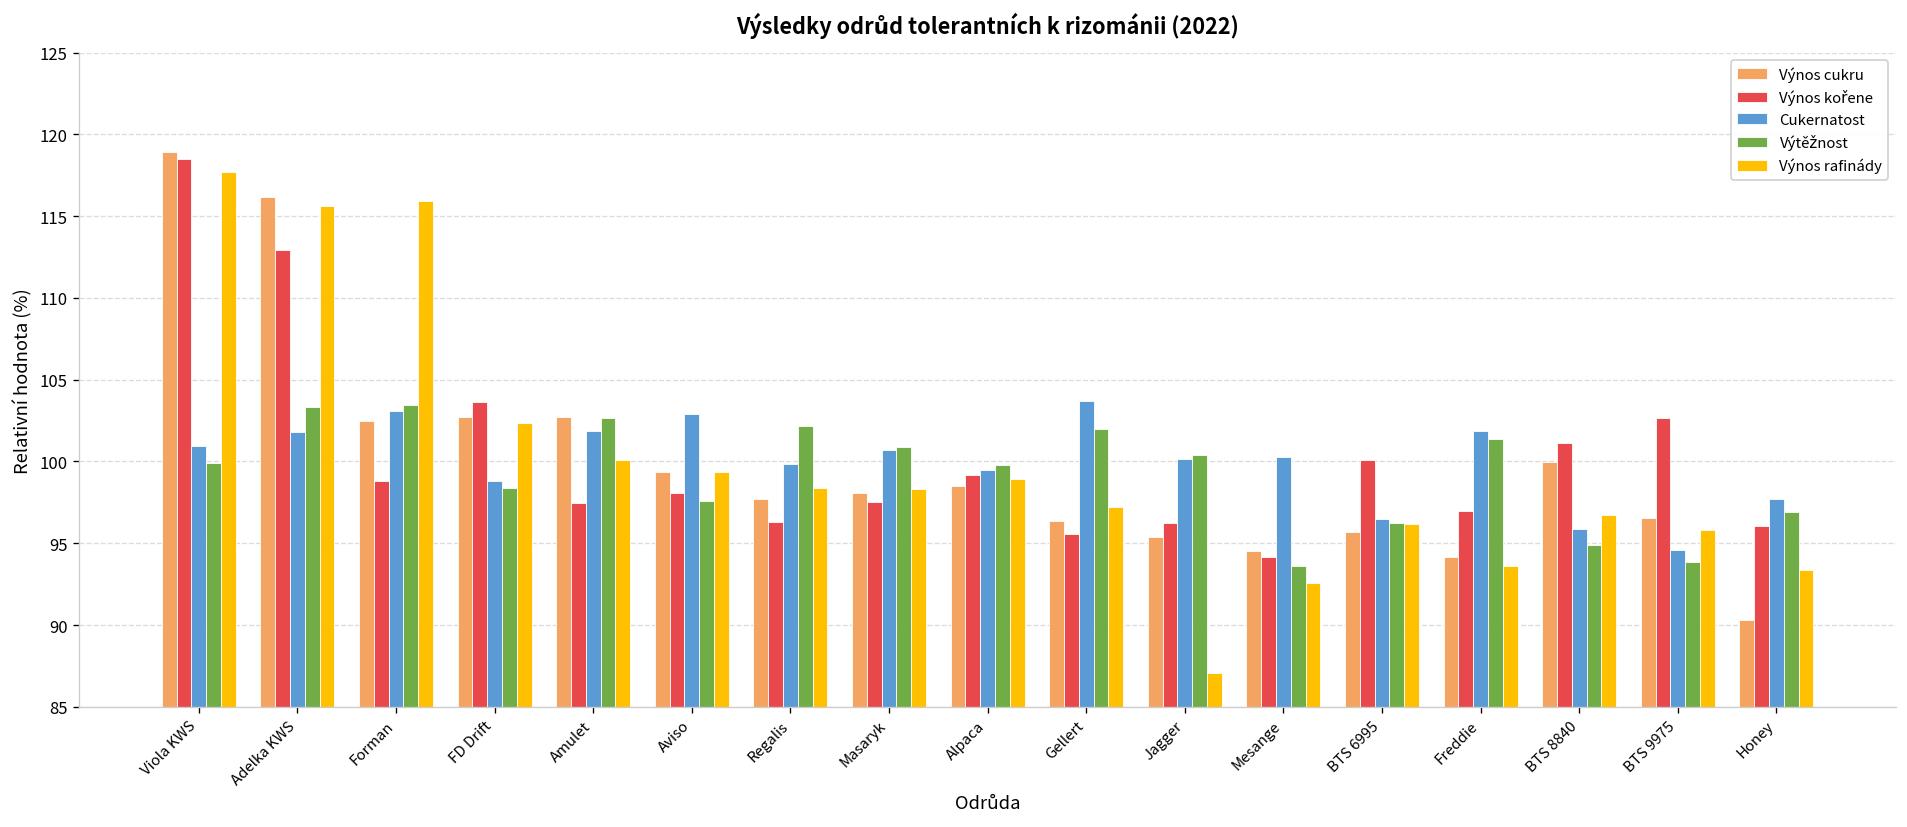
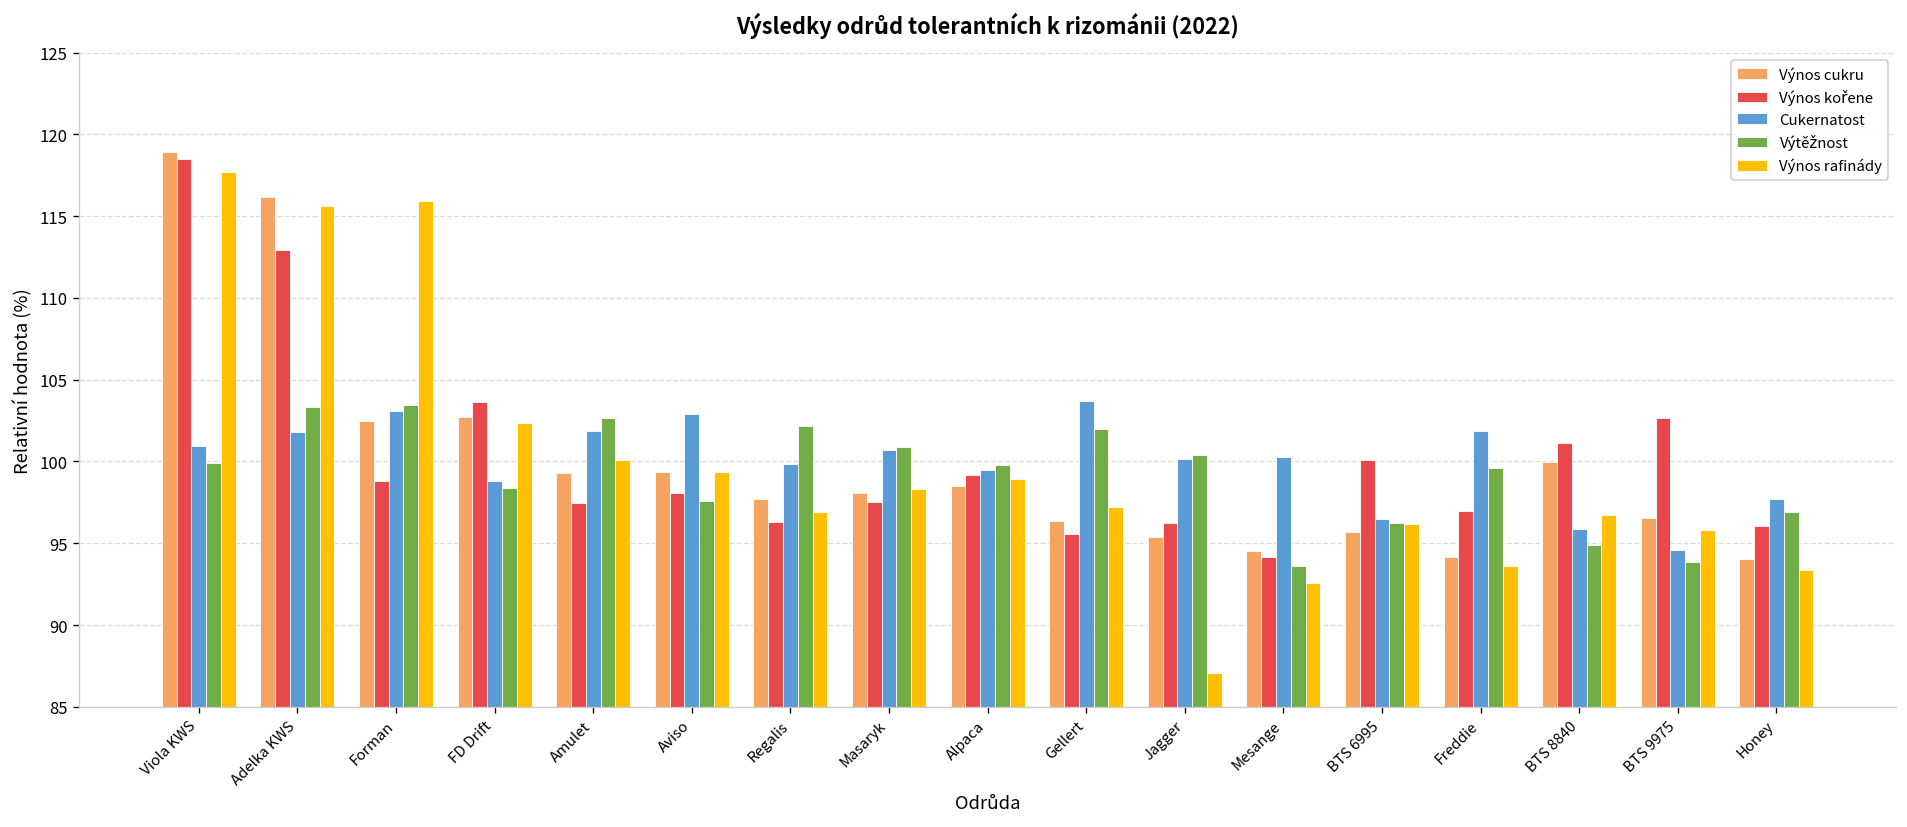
Výnos cukru, Amulet: 102.7 -> 99.3
Výnos rafinády, Regalis: 98.4 -> 96.9
Výtěžnost, Freddie: 101.4 -> 99.6
Výnos cukru, Honey: 90.3 -> 94.0
